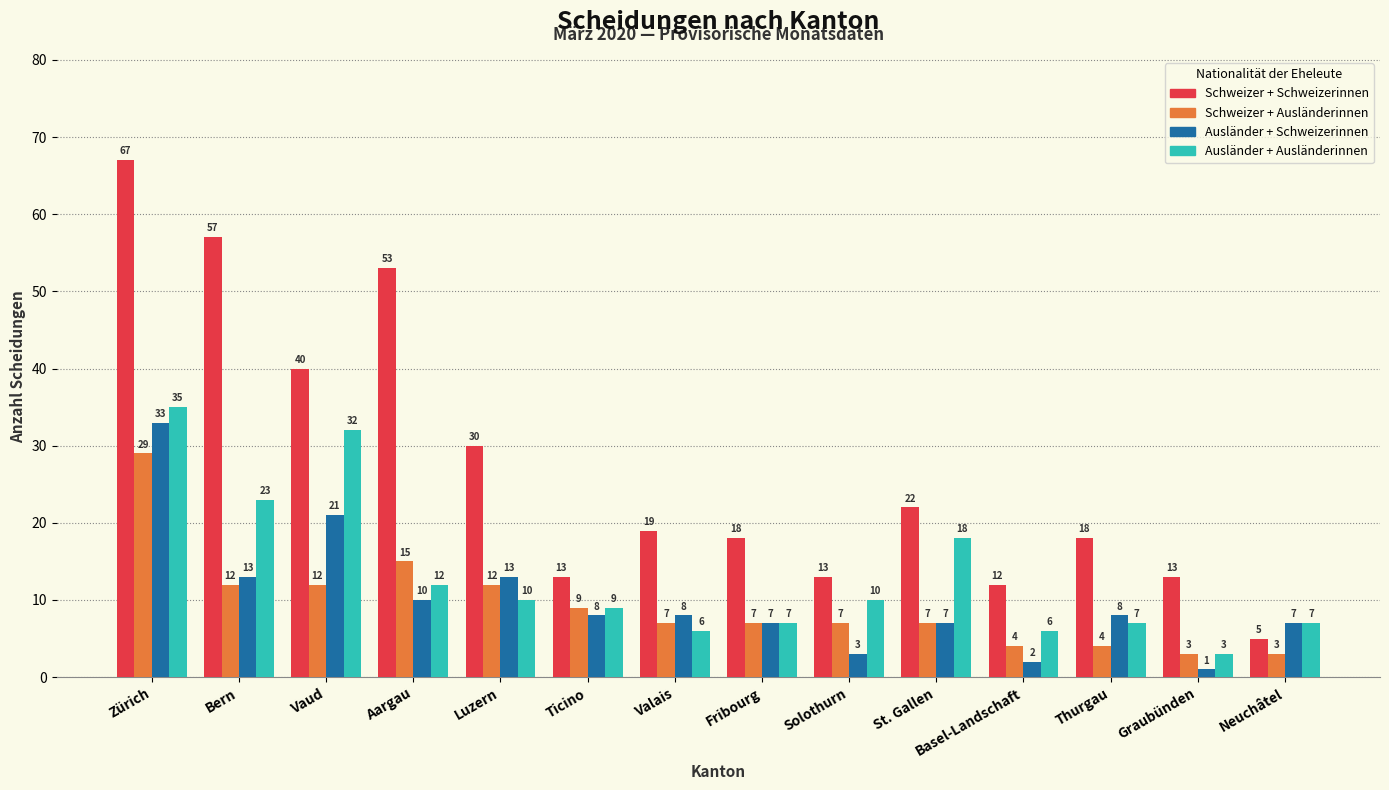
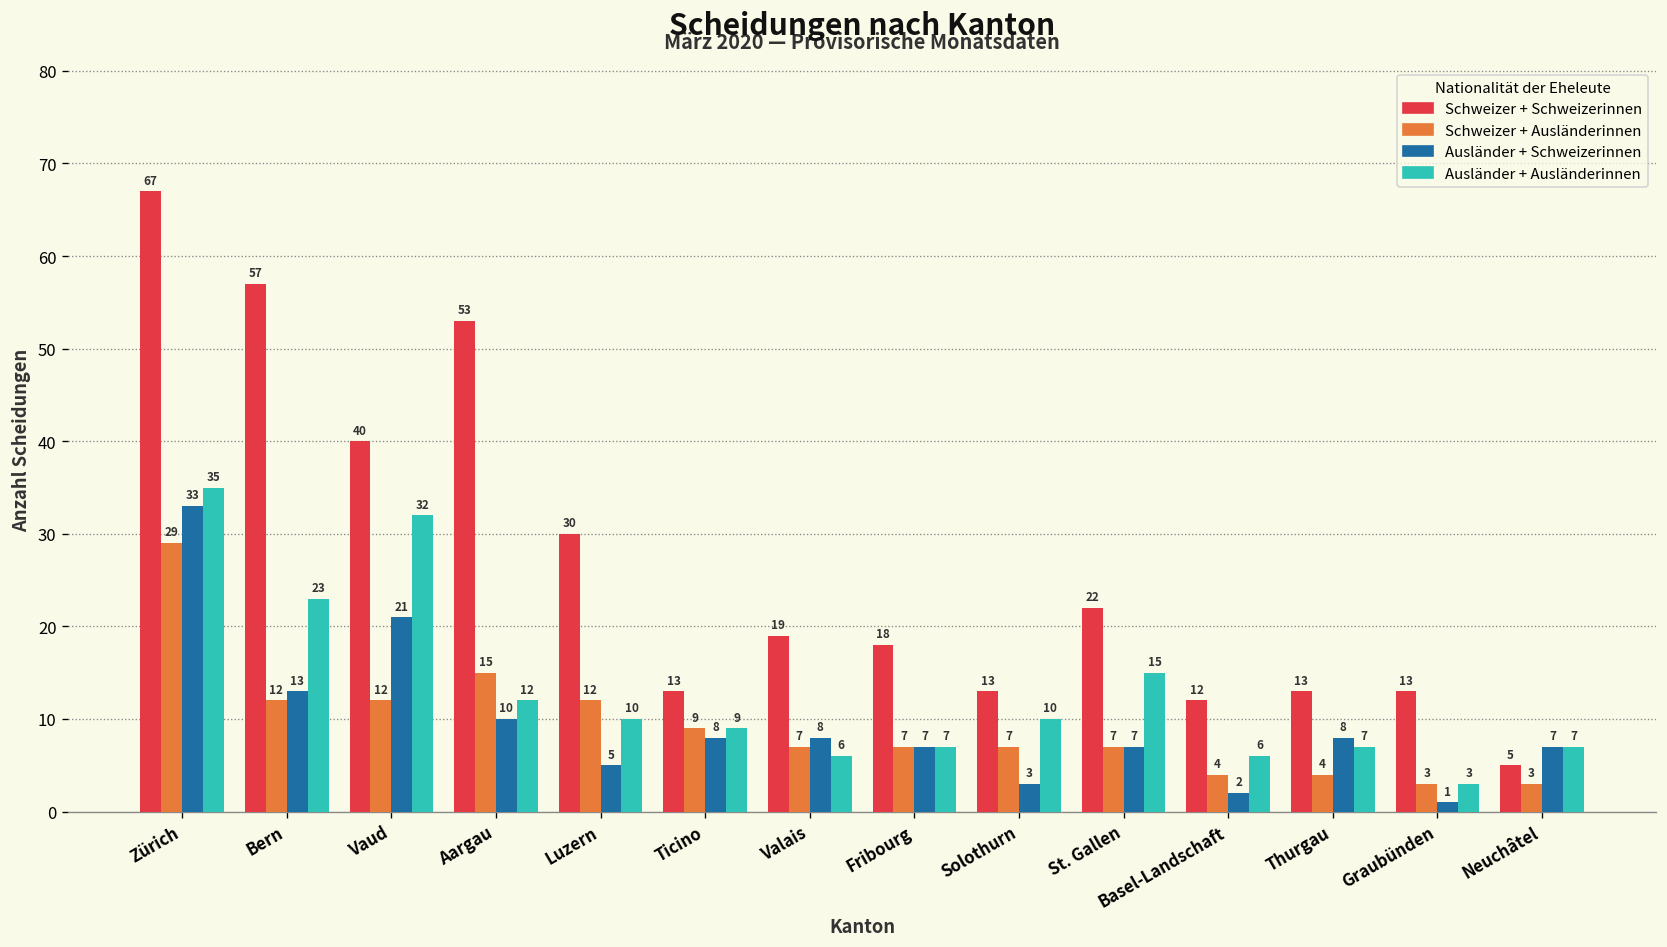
Ausländer + Schweizerinnen, Luzern: 13 -> 5
Ausländer + Ausländerinnen, St. Gallen: 18 -> 15
Schweizer + Schweizerinnen, Thurgau: 18 -> 13
